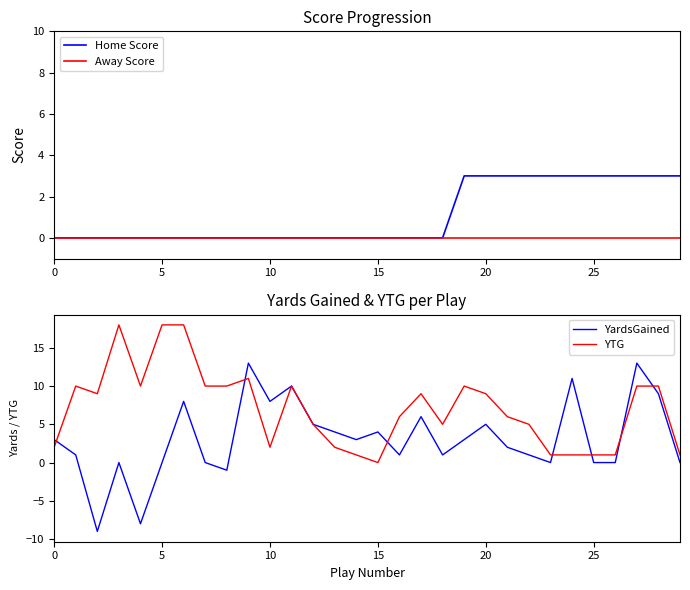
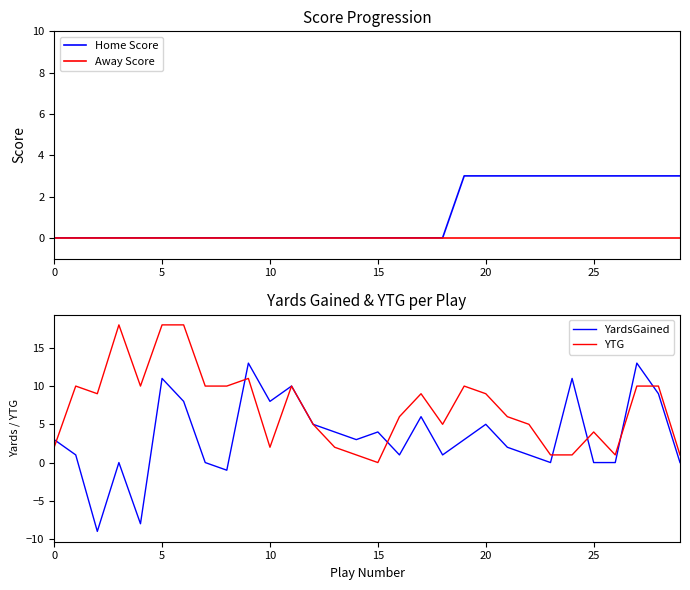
Yards Gained & YTG per Play, YardsGained, 5: 0 -> 11
Yards Gained & YTG per Play, YTG, 25: 1 -> 4
